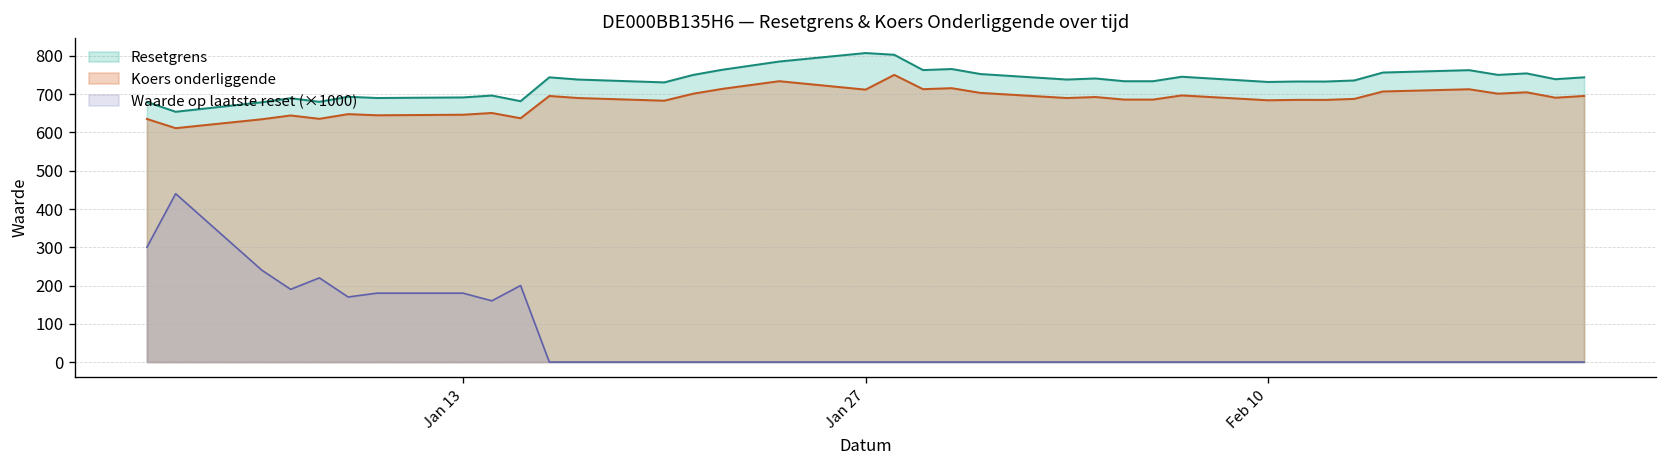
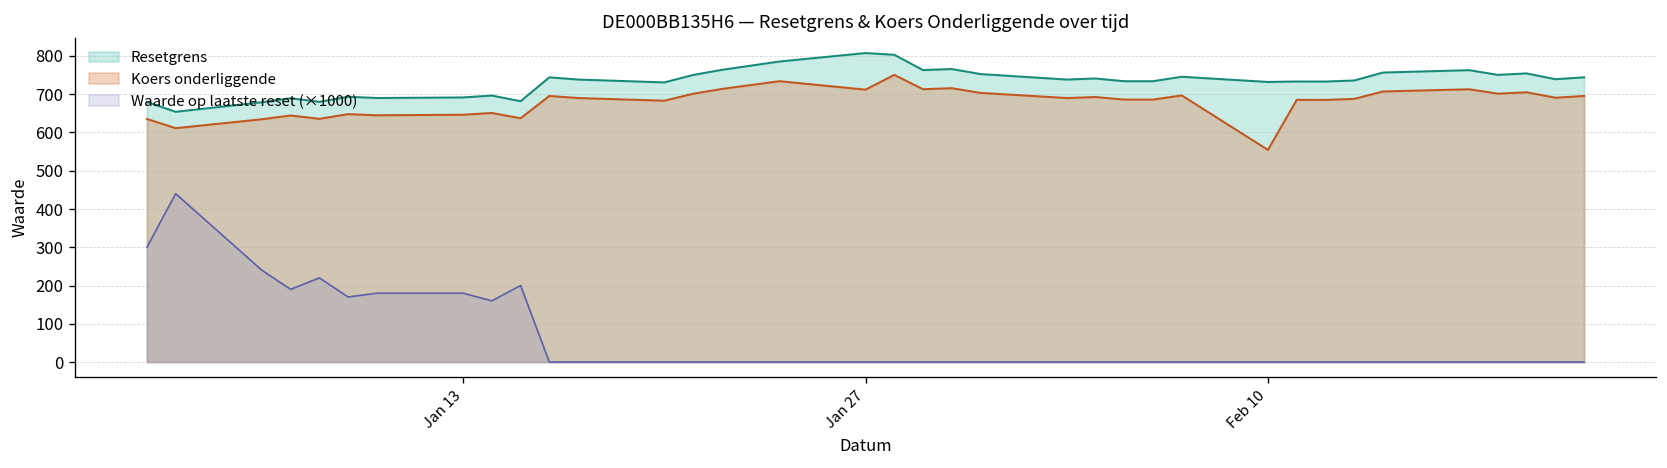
Koers onderliggende, Feb 10: 680 -> 550
